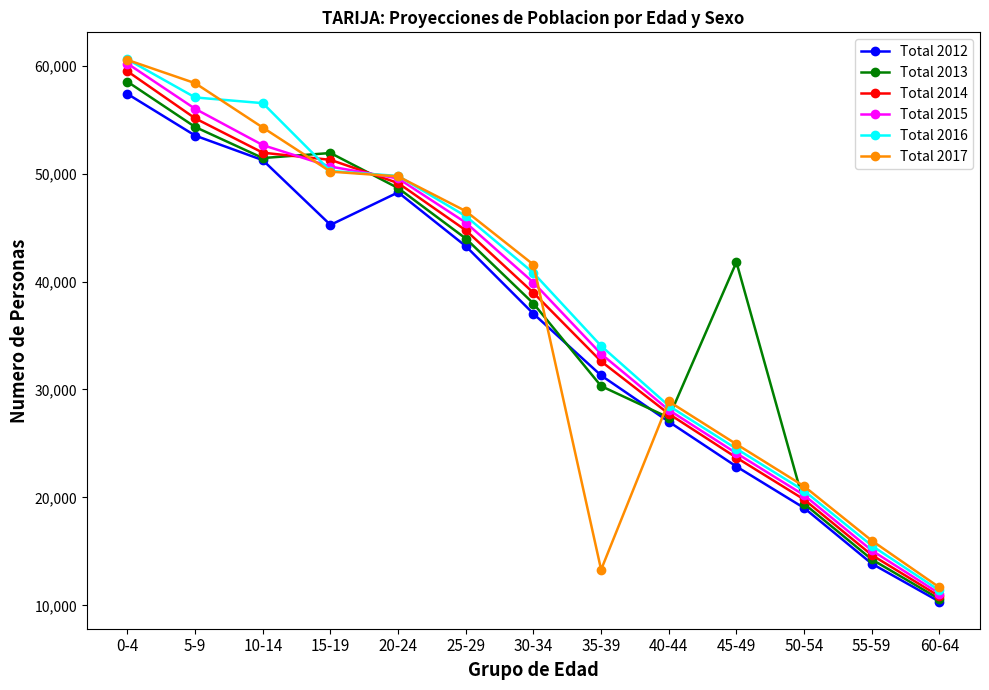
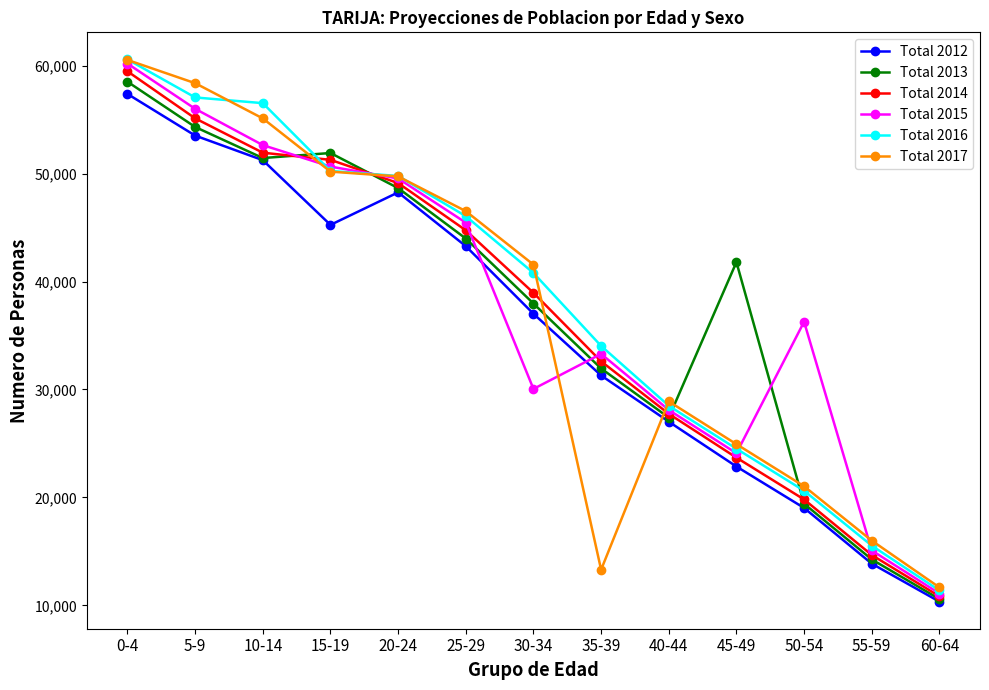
Total 2017, 10-14: 54,300 -> 55,100
Total 2015, 30-34: 39,900 -> 30,100
Total 2013, 35-39: 30,300 -> 31,900
Total 2015, 50-54: 20,200 -> 36,300
